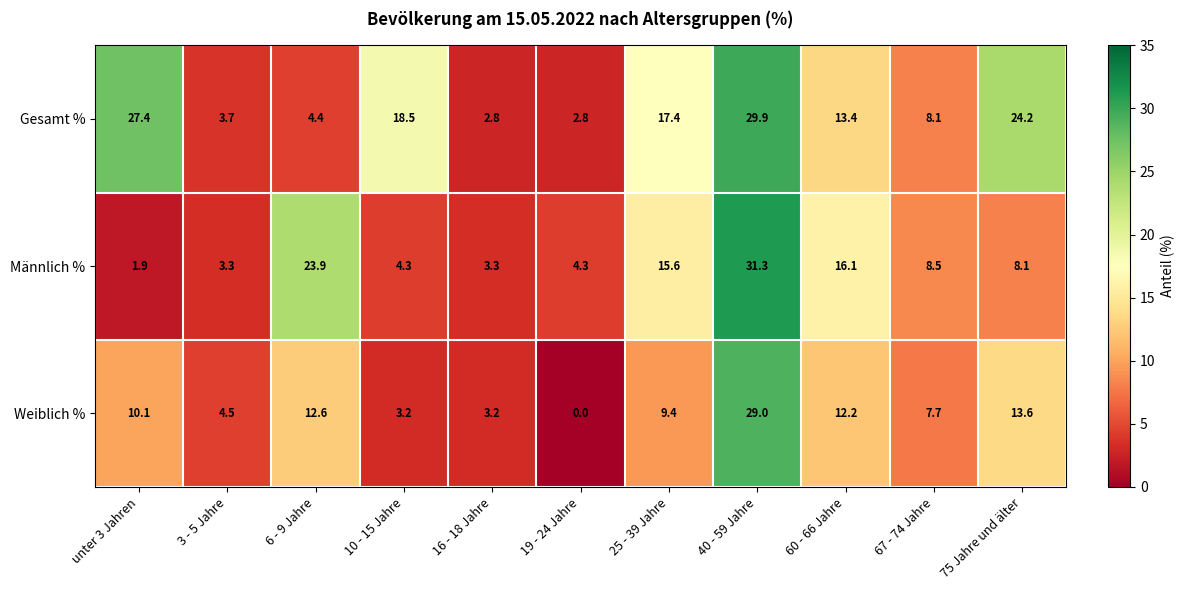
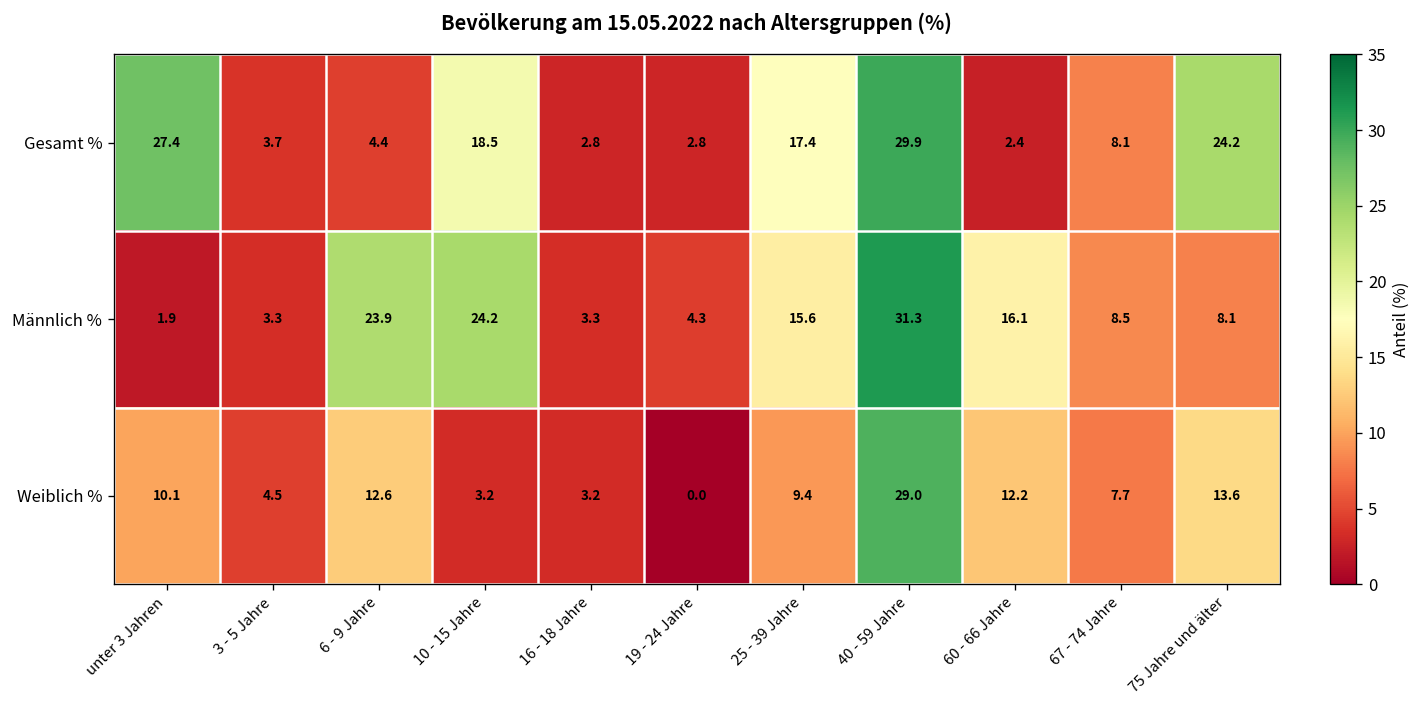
Gesamt %, 60 - 66 Jahre: 13.4 -> 2.4
Männlich %, 10 - 15 Jahre: 4.3 -> 24.2
